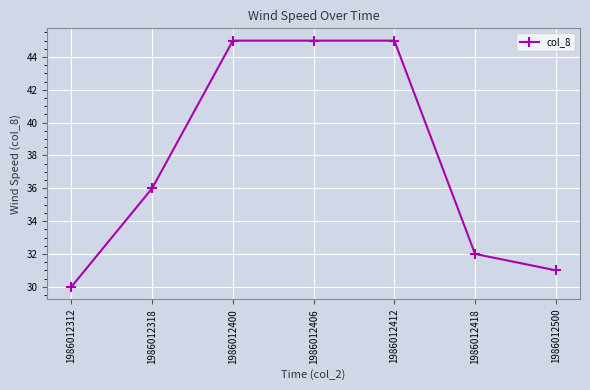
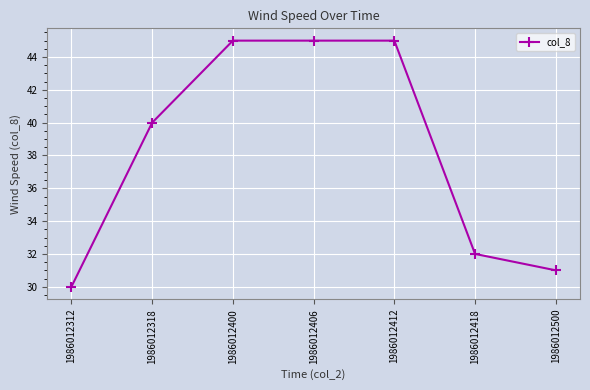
1986012318: 36 -> 40
